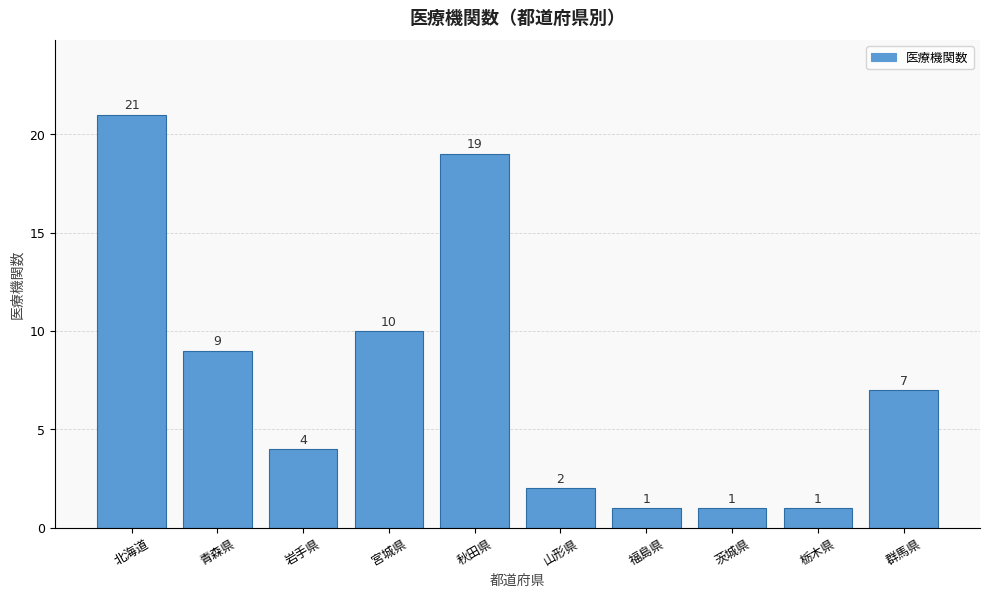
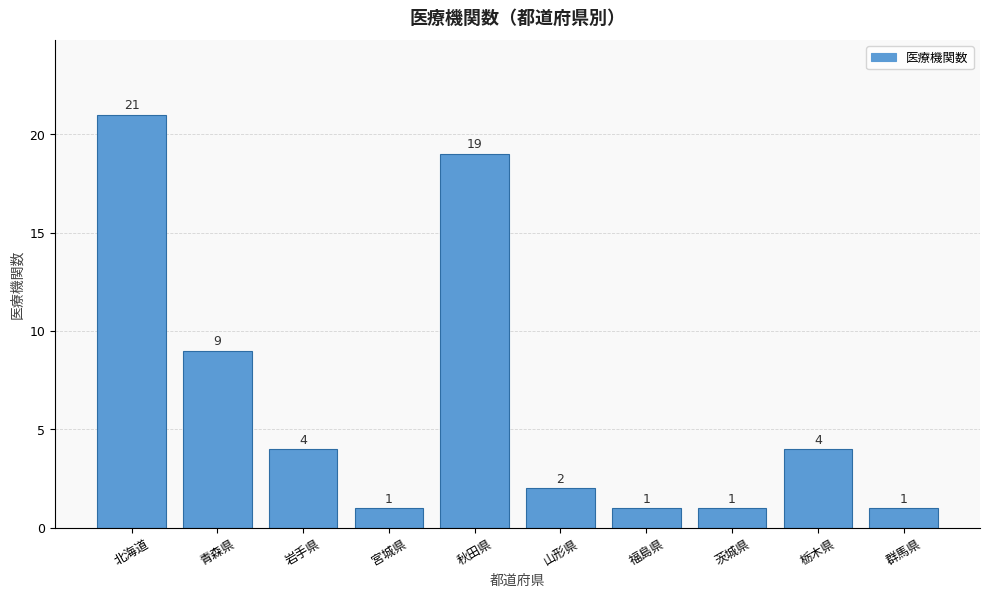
宮城県: 10 -> 1
栃木県: 1 -> 4
群馬県: 7 -> 1
